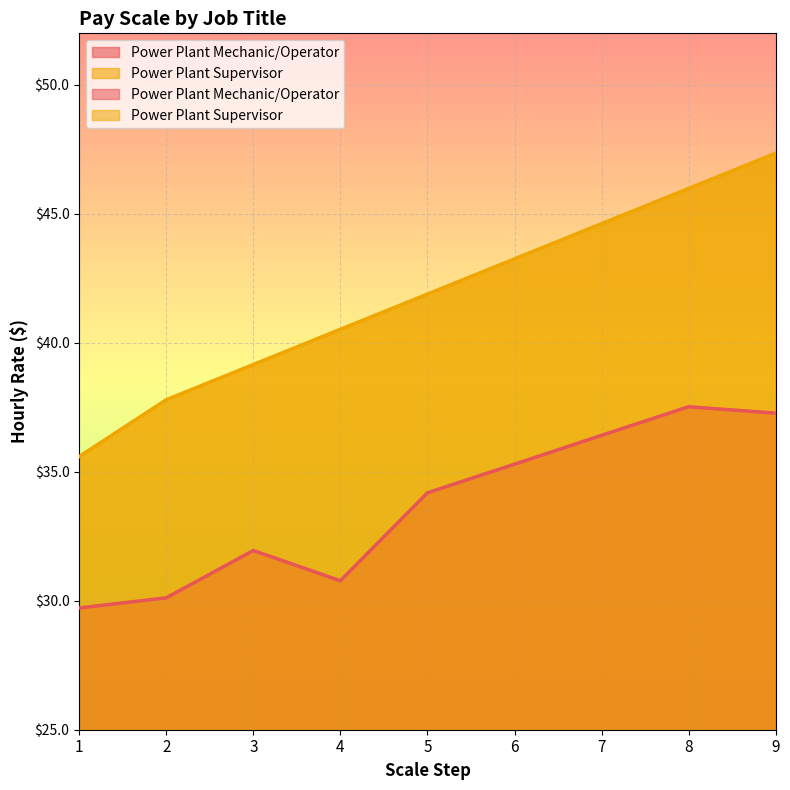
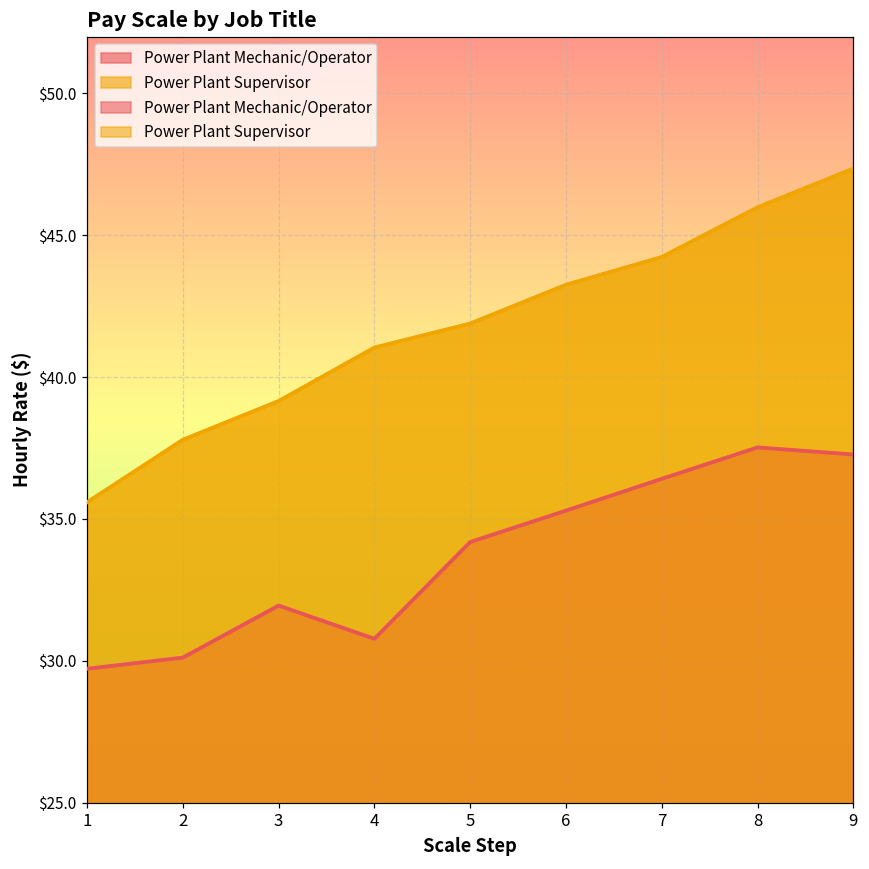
Power Plant Supervisor, 4: $40.5 -> $41.0
Power Plant Supervisor, 7: $44.6 -> $44.2
